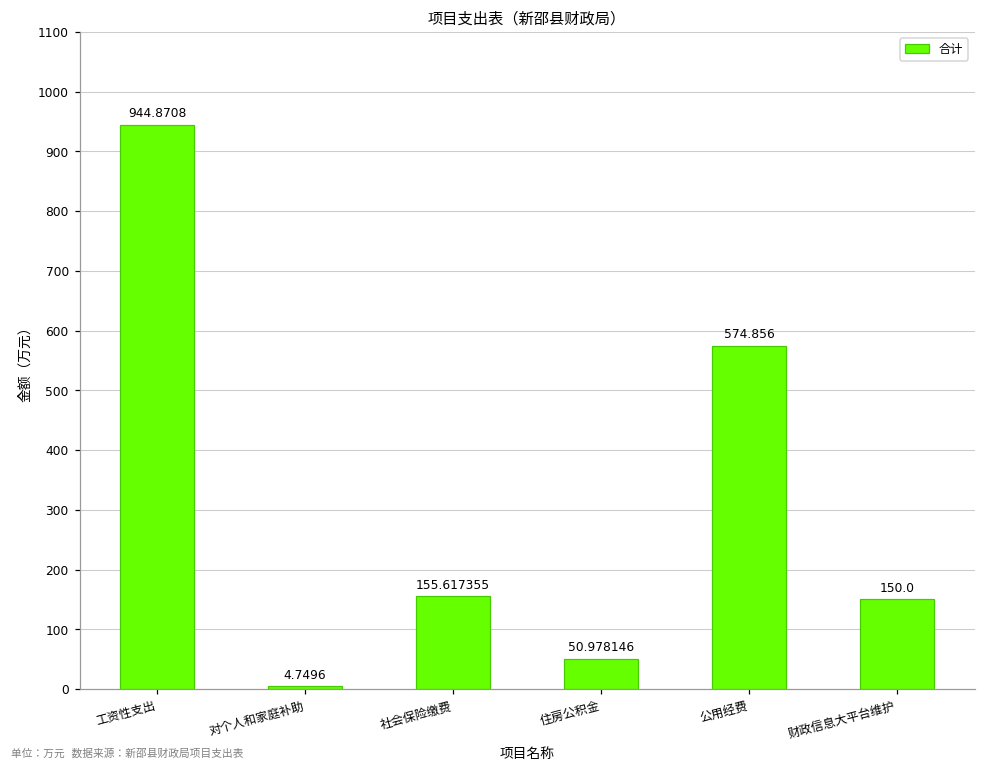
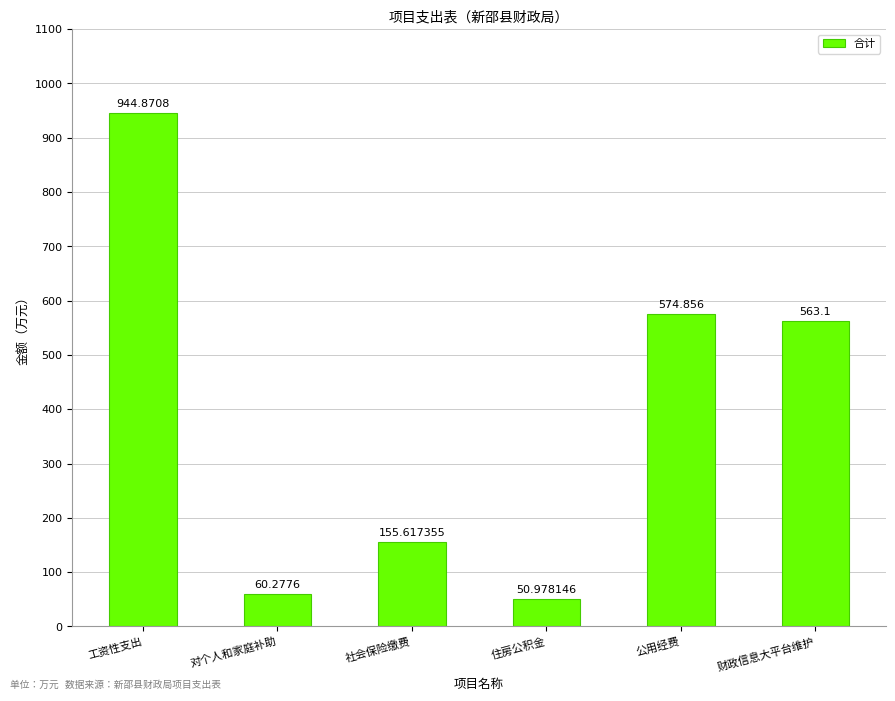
对个人和家庭补助: 4.7496 -> 60.2776
财政信息大平台维护: 150.0 -> 563.1
